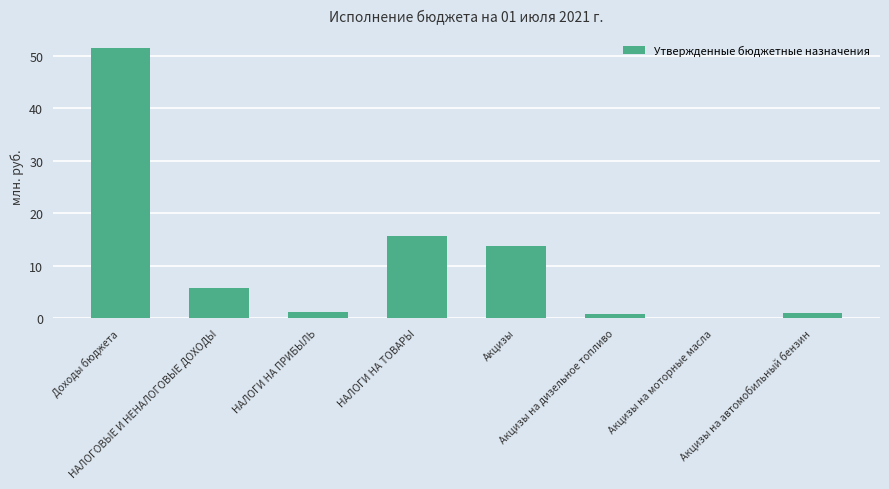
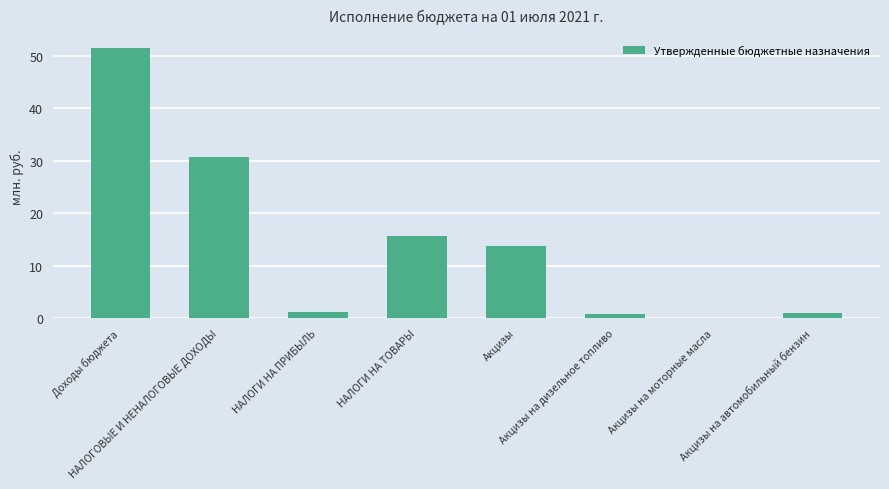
НАЛОГОВЫЕ И НЕНАЛОГОВЫЕ ДОХОДЫ: 6 -> 31
